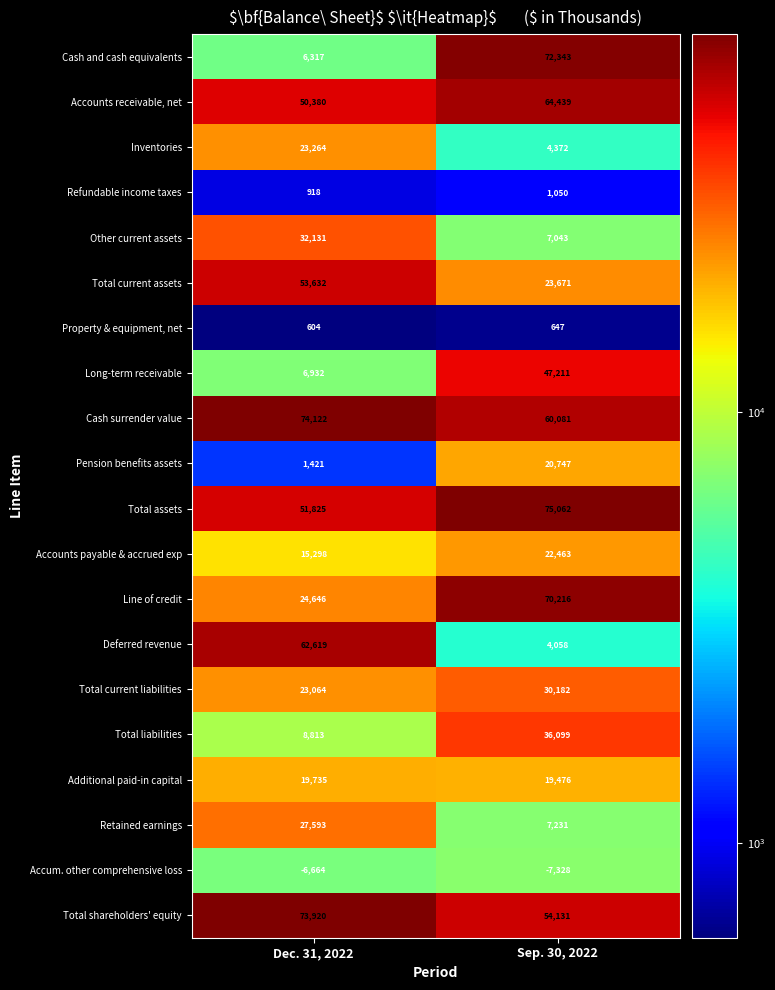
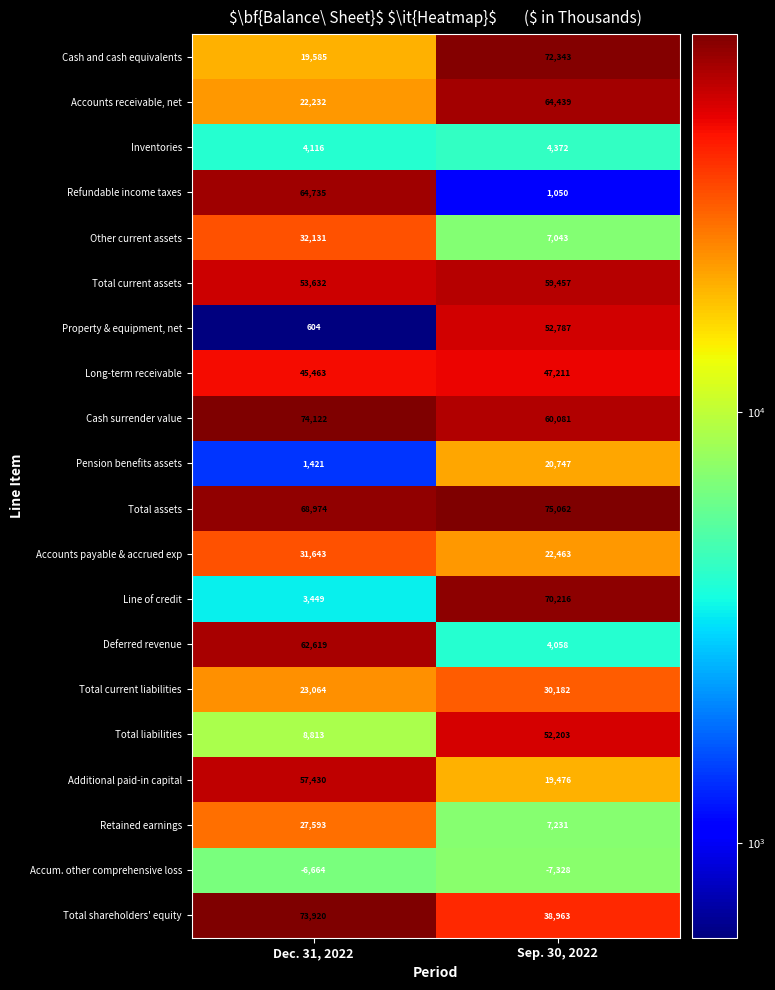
Cash and cash equivalents, Dec. 31, 2022: 6,317 -> 19,585
Accounts receivable, net, Dec. 31, 2022: 50,380 -> 22,232
Inventories, Dec. 31, 2022: 23,264 -> 4,116
Refundable income taxes, Dec. 31, 2022: 918 -> 64,735
Total current assets, Sep. 30, 2022: 23,671 -> 59,457
Property & equipment, net, Sep. 30, 2022: 647 -> 52,787
Long-term receivable, Dec. 31, 2022: 6,932 -> 45,463
Total assets, Dec. 31, 2022: 51,825 -> 68,974
Accounts payable & accrued exp, Dec. 31, 2022: 15,298 -> 31,643
Line of credit, Dec. 31, 2022: 24,646 -> 3,449
Total liabilities, Sep. 30, 2022: 36,099 -> 52,203
Additional paid-in capital, Dec. 31, 2022: 19,735 -> 57,430
Total shareholders' equity, Sep. 30, 2022: 54,131 -> 38,963
